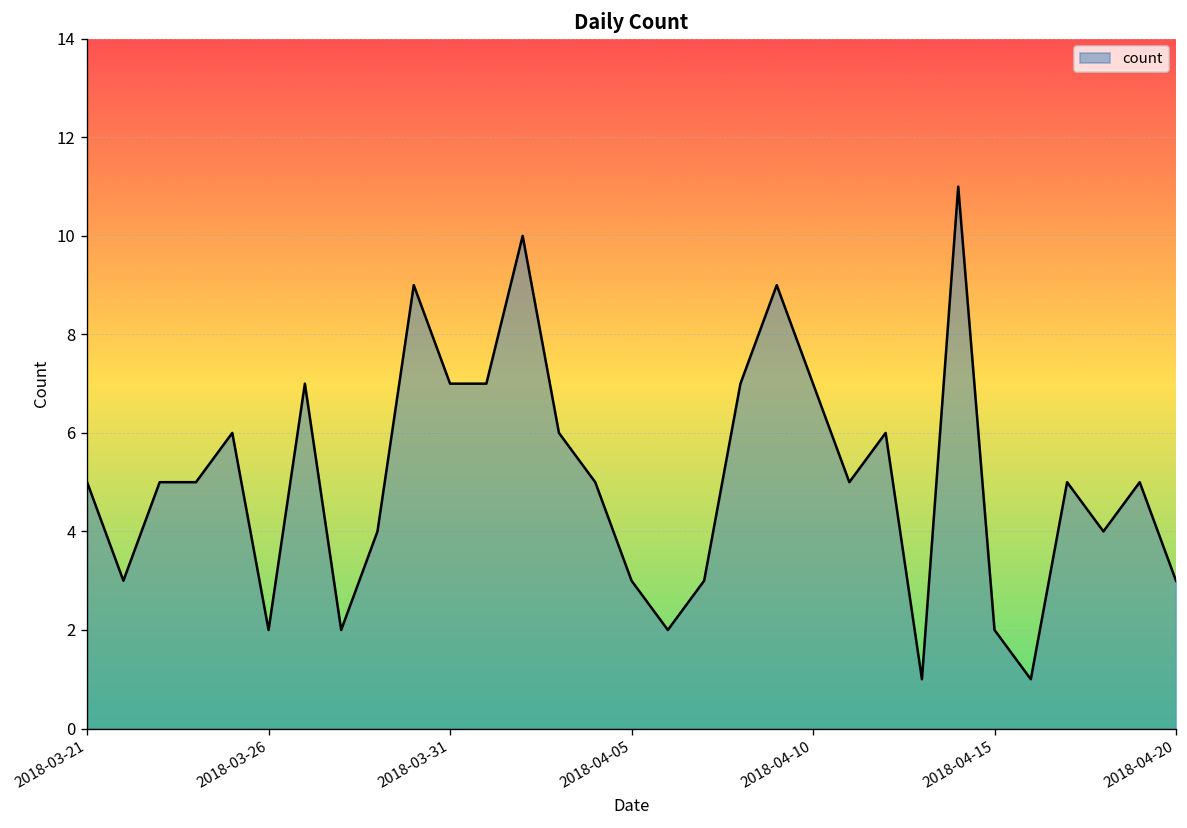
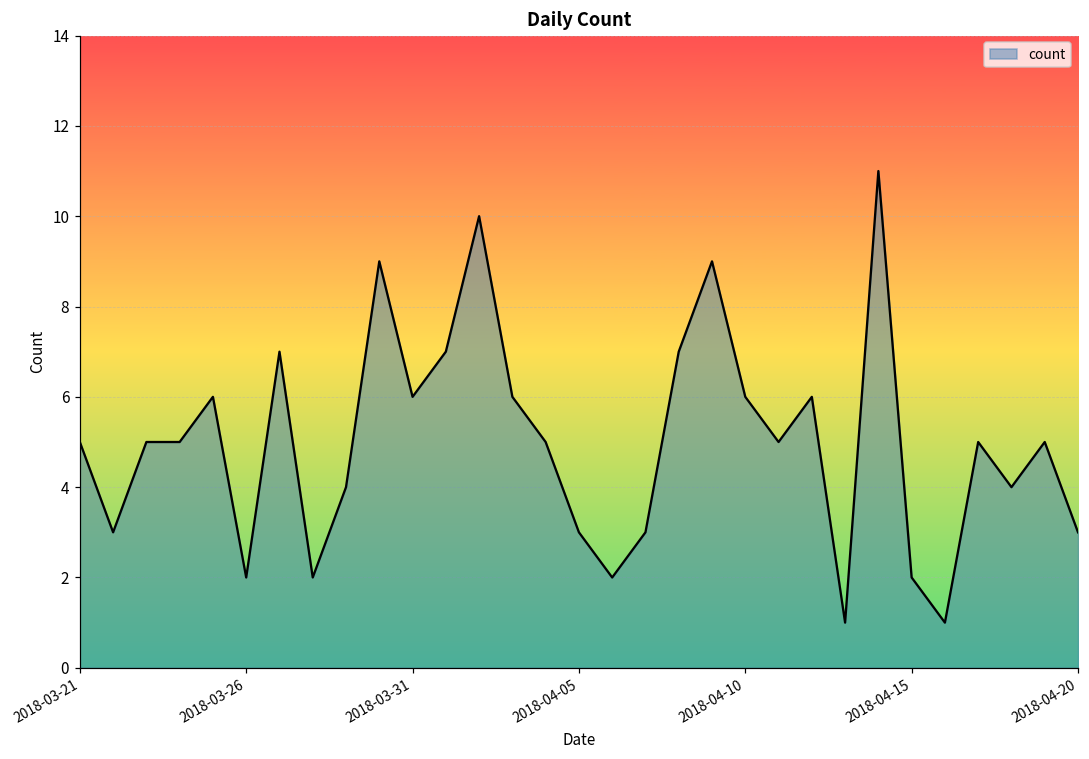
2018-03-31: 7 -> 6
2018-04-10: 7 -> 6
